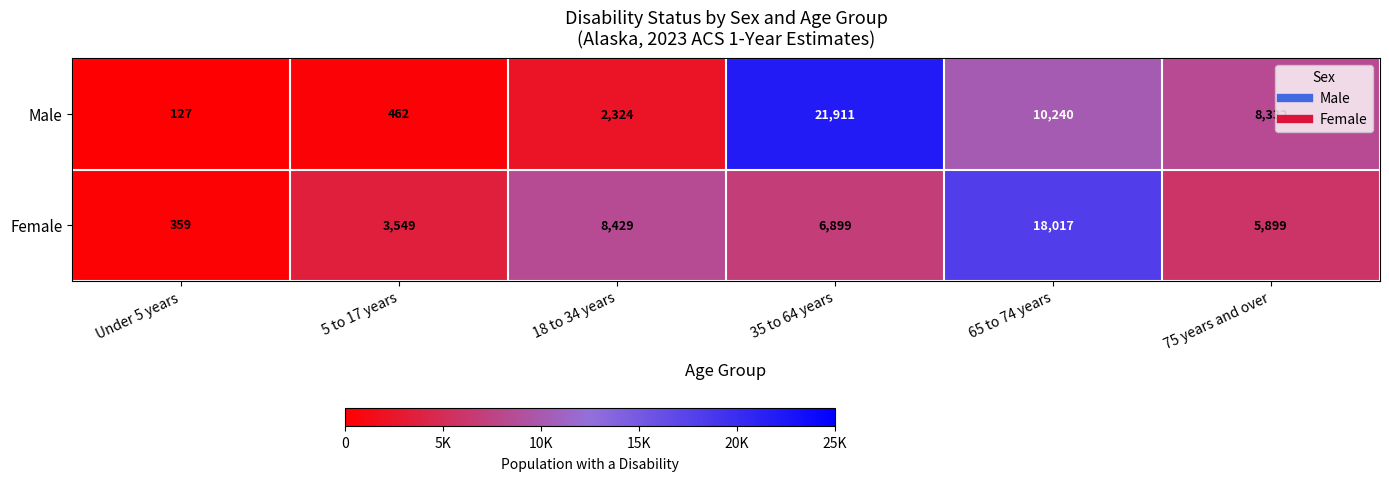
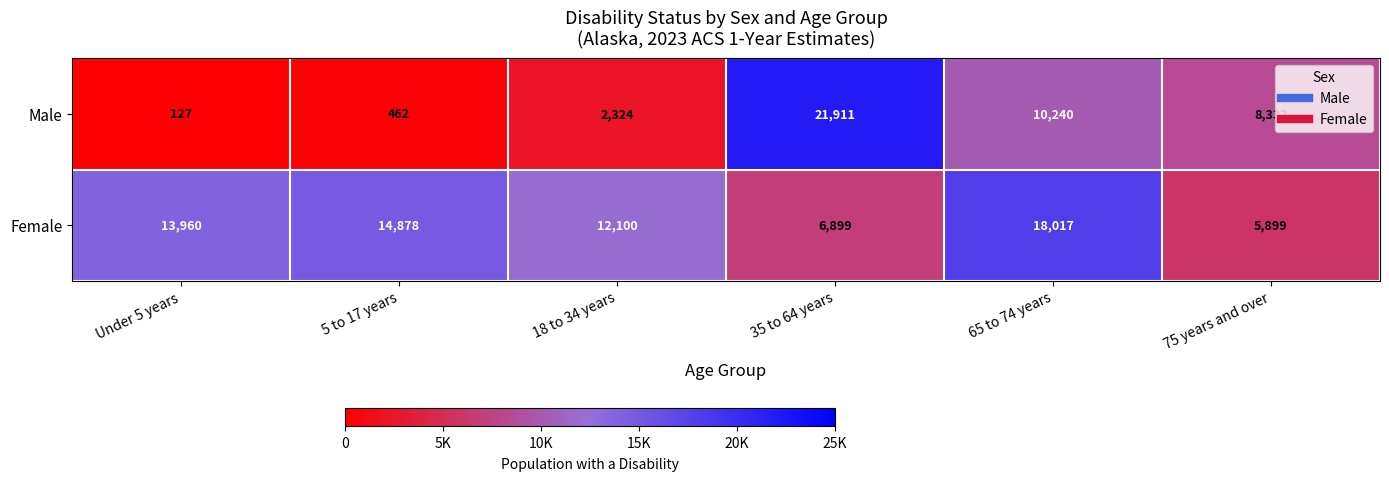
Female, Under 5 years: 359 -> 13,960
Female, 5 to 17 years: 3,549 -> 14,878
Female, 18 to 34 years: 8,429 -> 12,100
